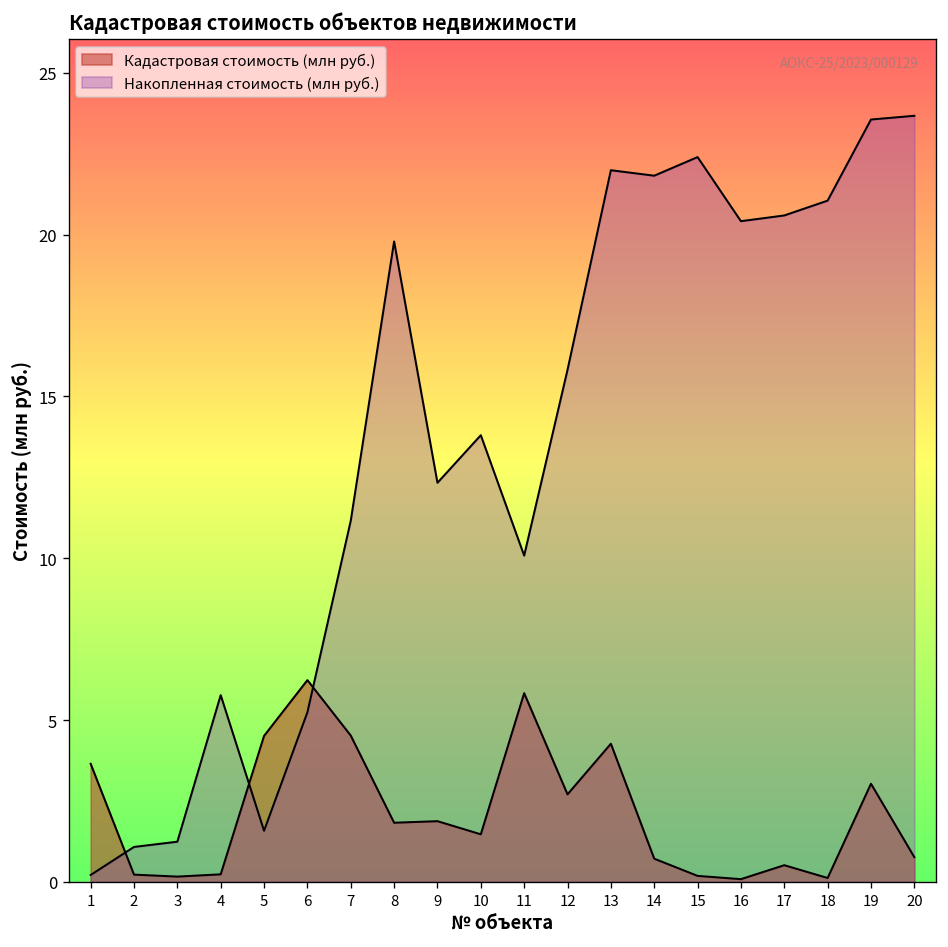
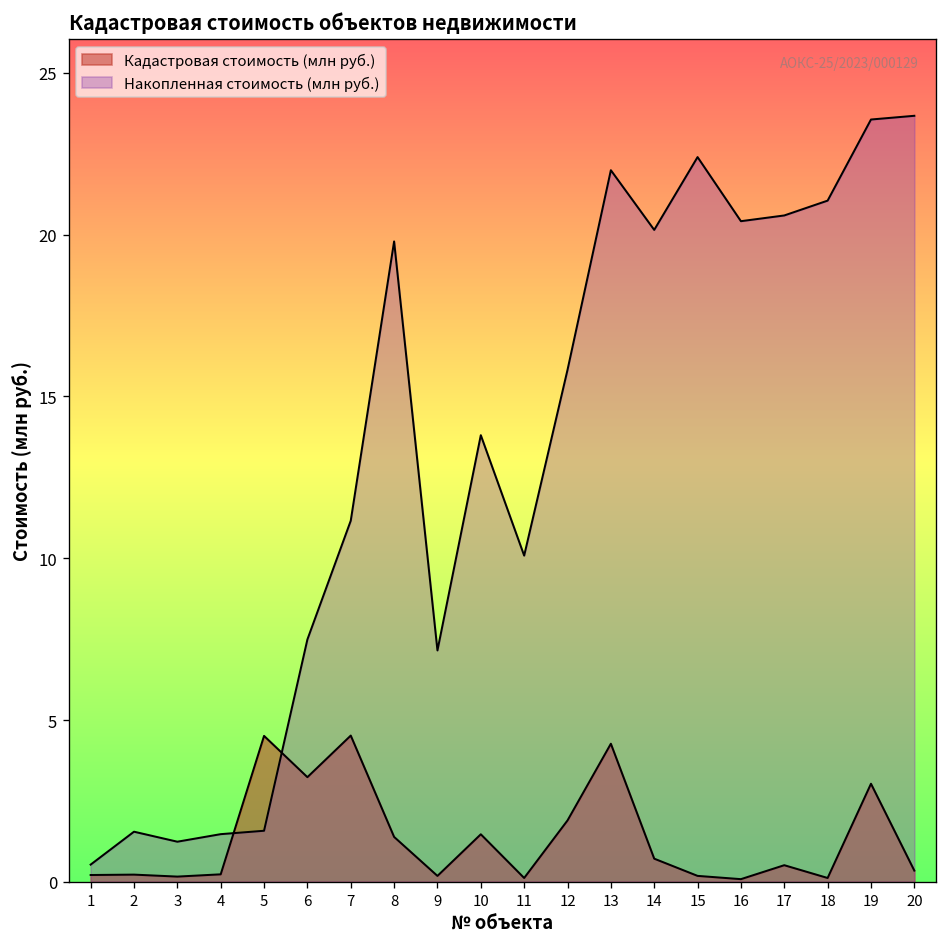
Кадастровая стоимость (млн руб.), 1: 3.6 -> 0.2
Накопленная стоимость (млн руб.), 1: 0.2 -> 0.5
Накопленная стоимость (млн руб.), 2: 1.1 -> 1.6
Накопленная стоимость (млн руб.), 4: 5.8 -> 1.5
Кадастровая стоимость (млн руб.), 6: 6.2 -> 3.2
Накопленная стоимость (млн руб.), 6: 5.2 -> 7.5
Кадастровая стоимость (млн руб.), 8: 1.8 -> 1.4
Кадастровая стоимость (млн руб.), 9: 1.9 -> 0.2
Накопленная стоимость (млн руб.), 9: 12.3 -> 7.2
Кадастровая стоимость (млн руб.), 11: 5.8 -> 0.1
Кадастровая стоимость (млн руб.), 12: 2.7 -> 1.9
Накопленная стоимость (млн руб.), 14: 21.8 -> 20.1
Кадастровая стоимость (млн руб.), 20: 0.8 -> 0.3
